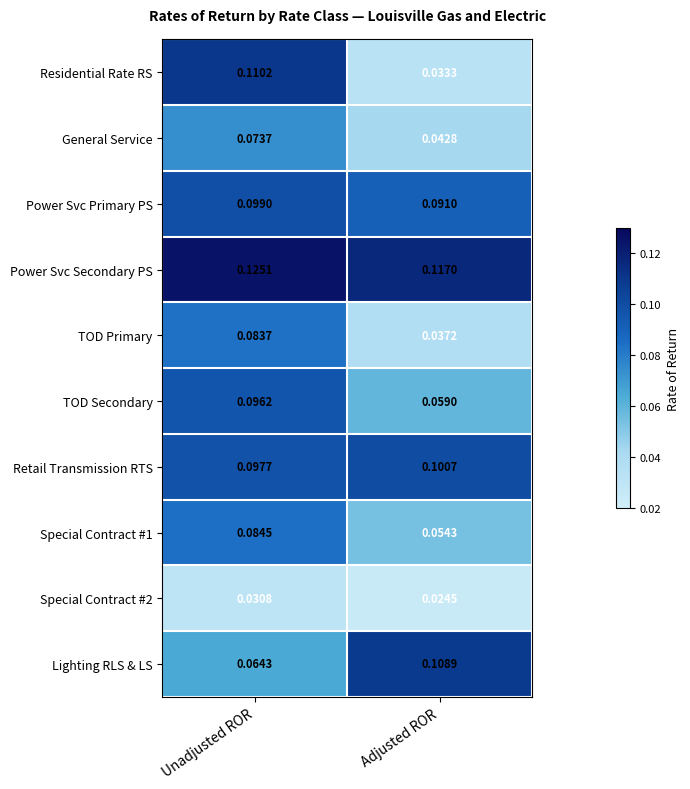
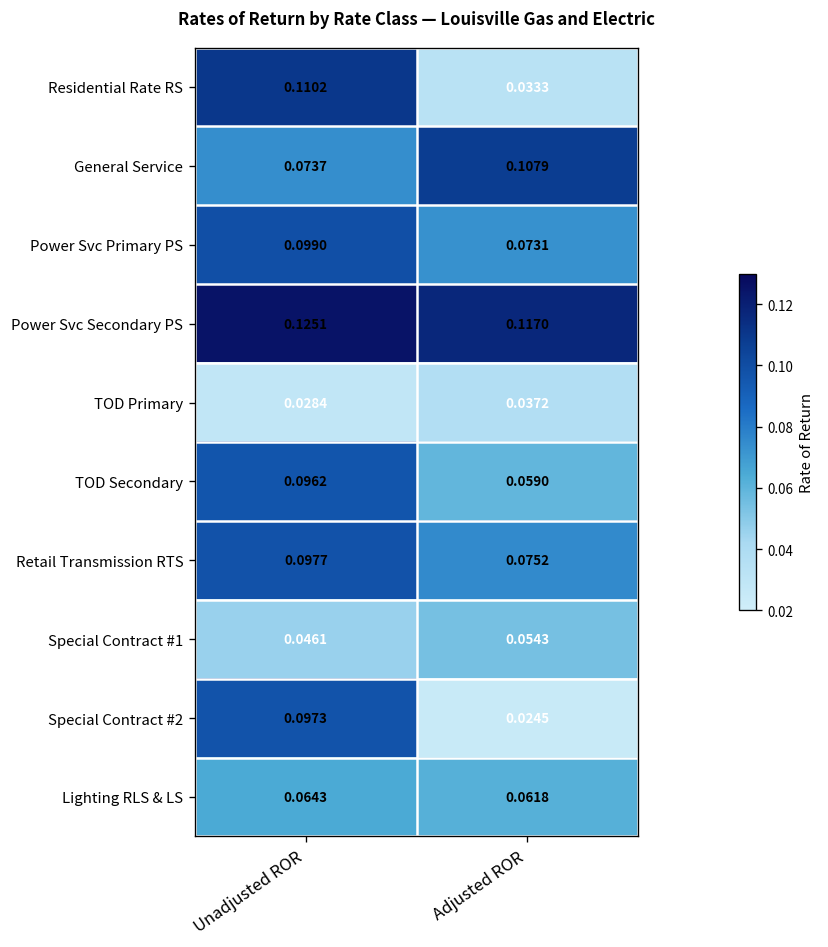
General Service, Adjusted ROR: 0.0428 -> 0.1079
Power Svc Primary PS, Adjusted ROR: 0.0910 -> 0.0731
TOD Primary, Unadjusted ROR: 0.0837 -> 0.0284
Retail Transmission RTS, Adjusted ROR: 0.1007 -> 0.0752
Special Contract #1, Unadjusted ROR: 0.0845 -> 0.0461
Special Contract #2, Unadjusted ROR: 0.0308 -> 0.0973
Lighting RLS & LS, Adjusted ROR: 0.1089 -> 0.0618
